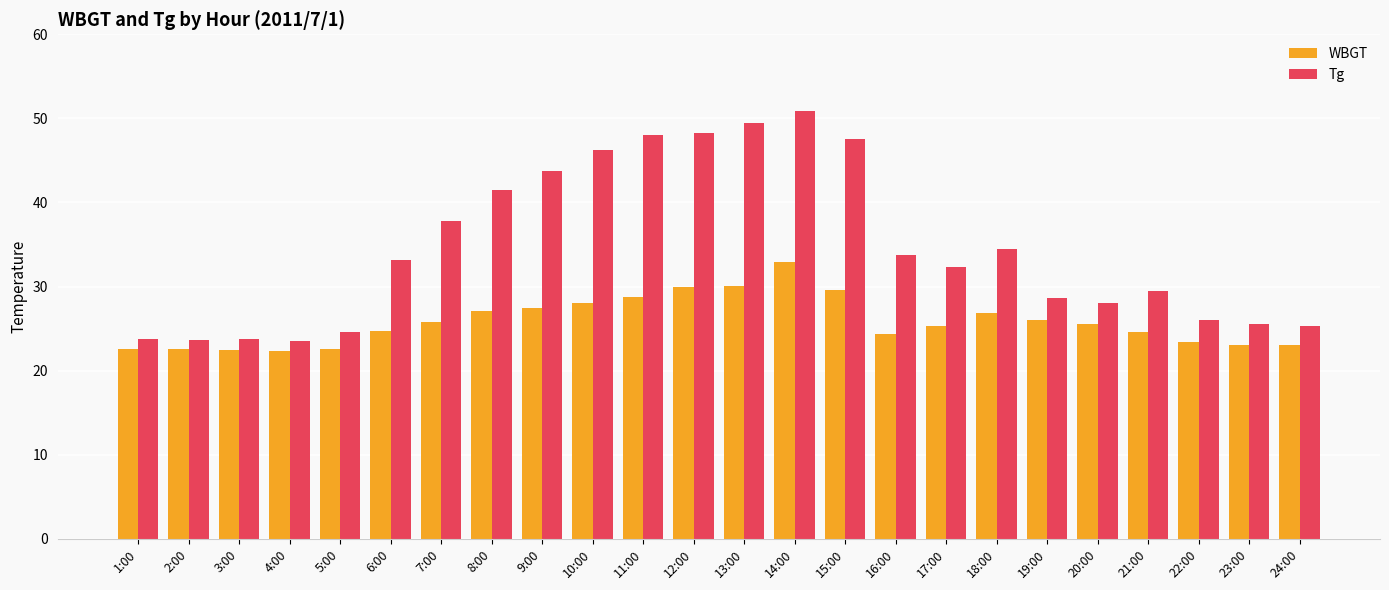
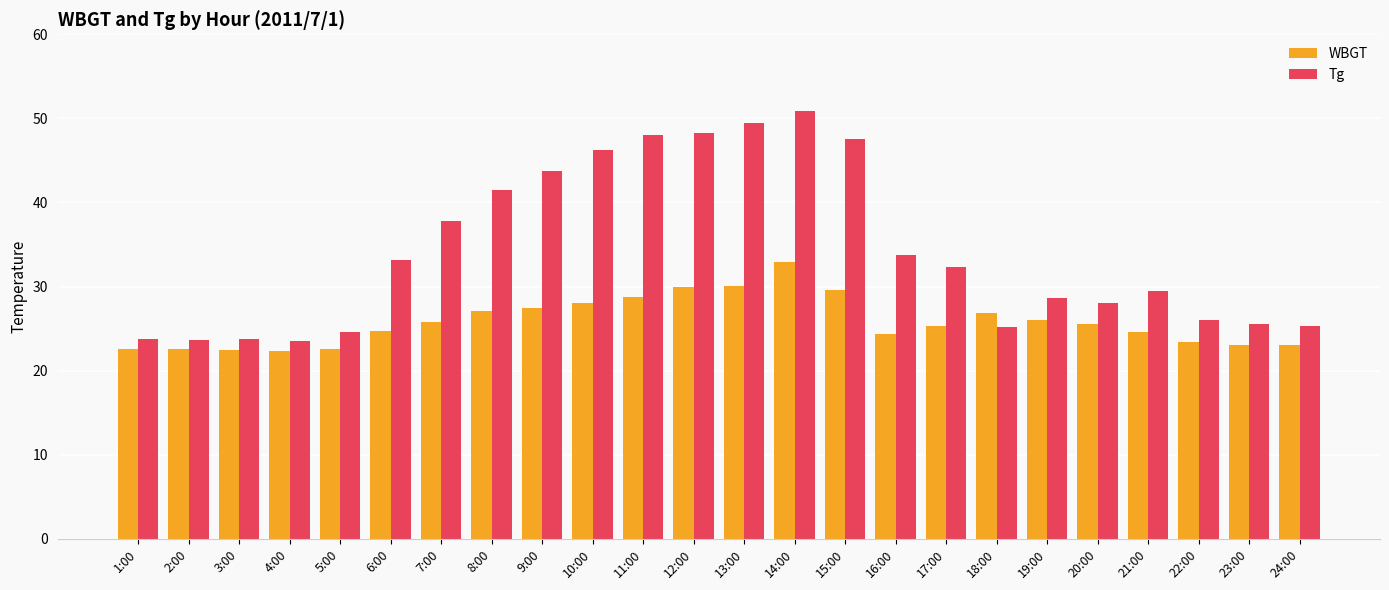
Tg, 18:00: 35 -> 25
